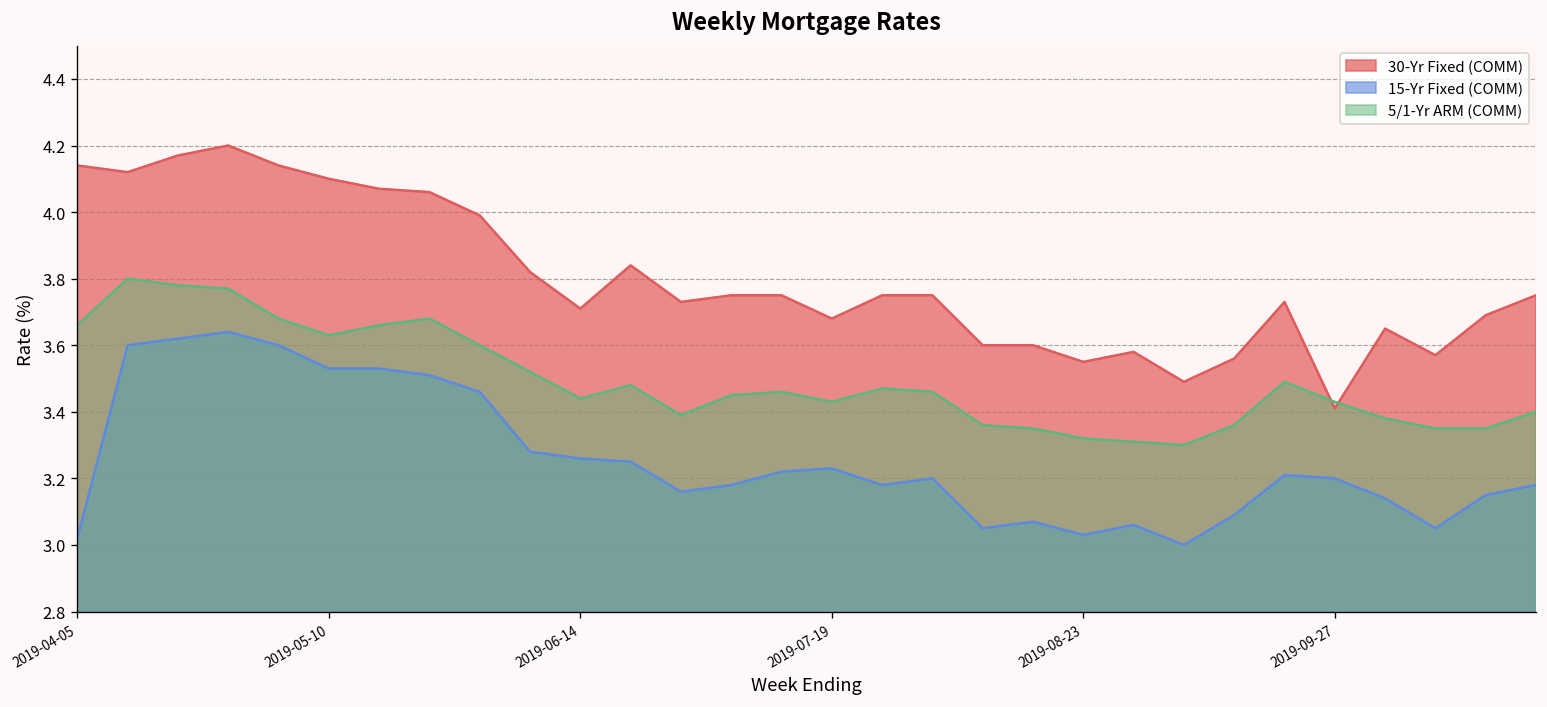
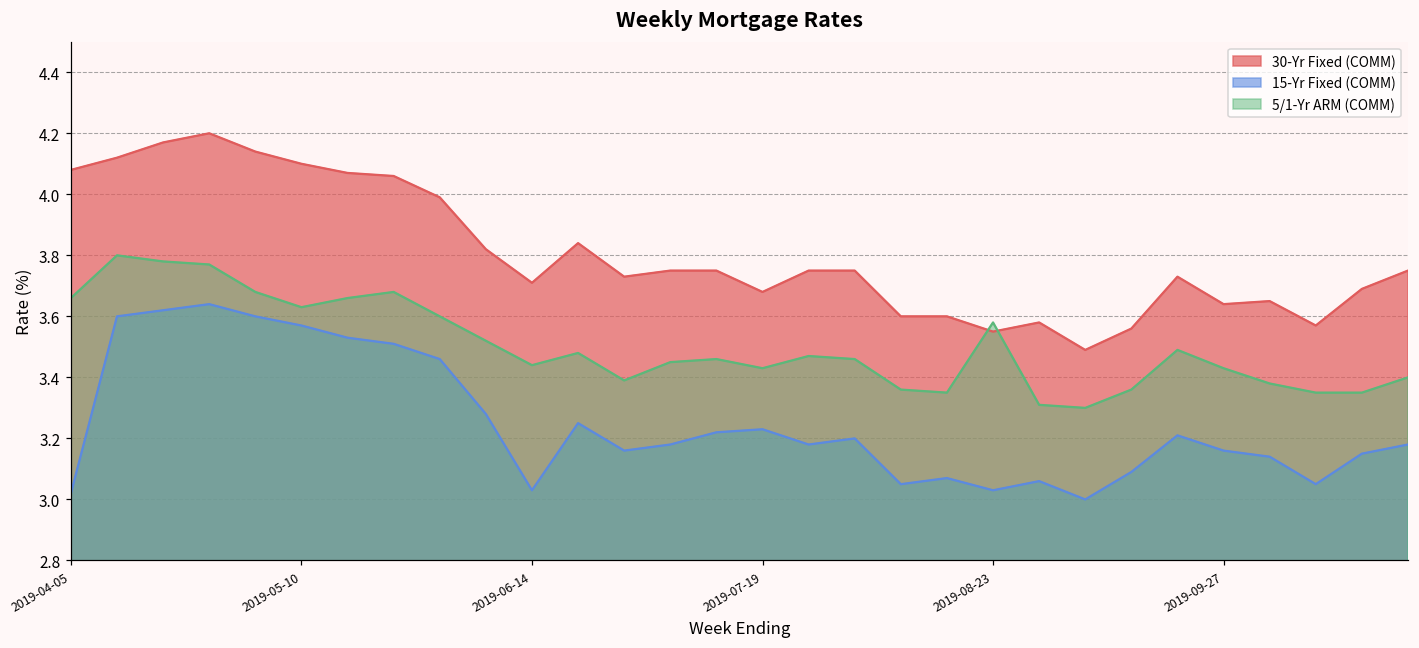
30-Yr Fixed (COMM), 2019-04-05: 4.14 -> 4.08
15-Yr Fixed (COMM), 2019-05-10: 3.53 -> 3.57
15-Yr Fixed (COMM), 2019-06-14: 3.26 -> 3.03
5/1-Yr ARM (COMM), 2019-08-23: 3.32 -> 3.58
30-Yr Fixed (COMM), 2019-09-27: 3.41 -> 3.64
15-Yr Fixed (COMM), 2019-09-27: 3.20 -> 3.16
